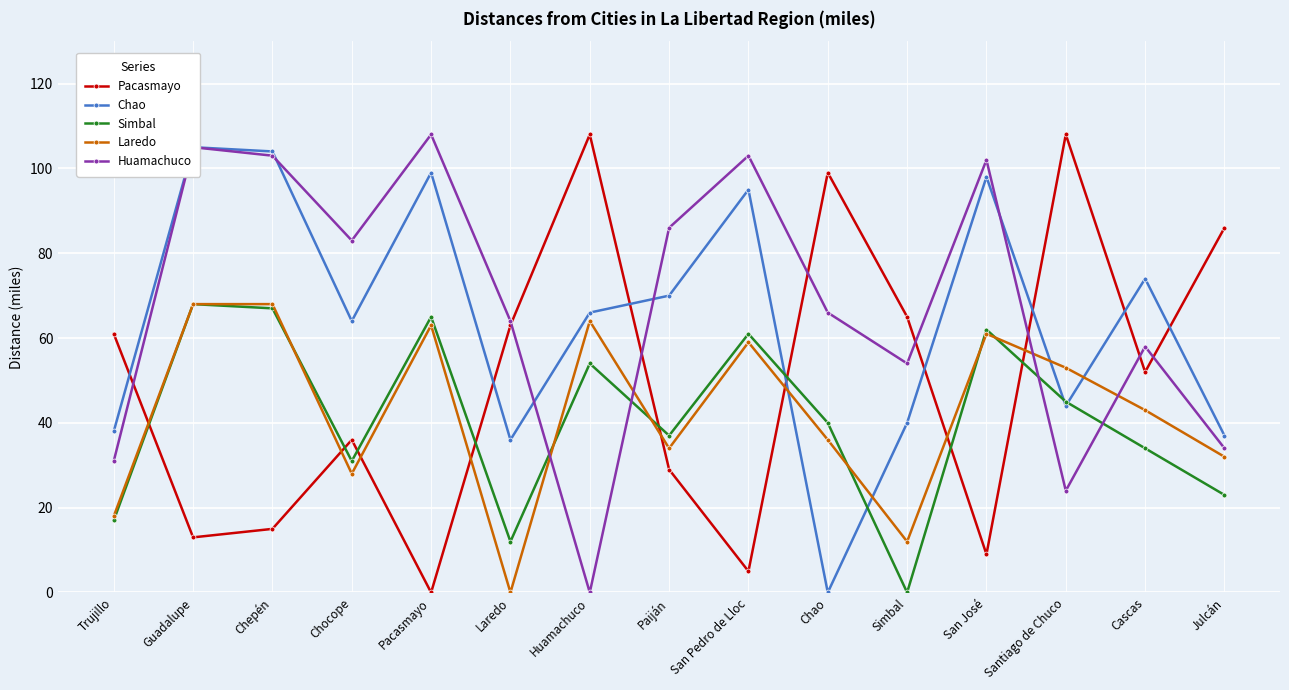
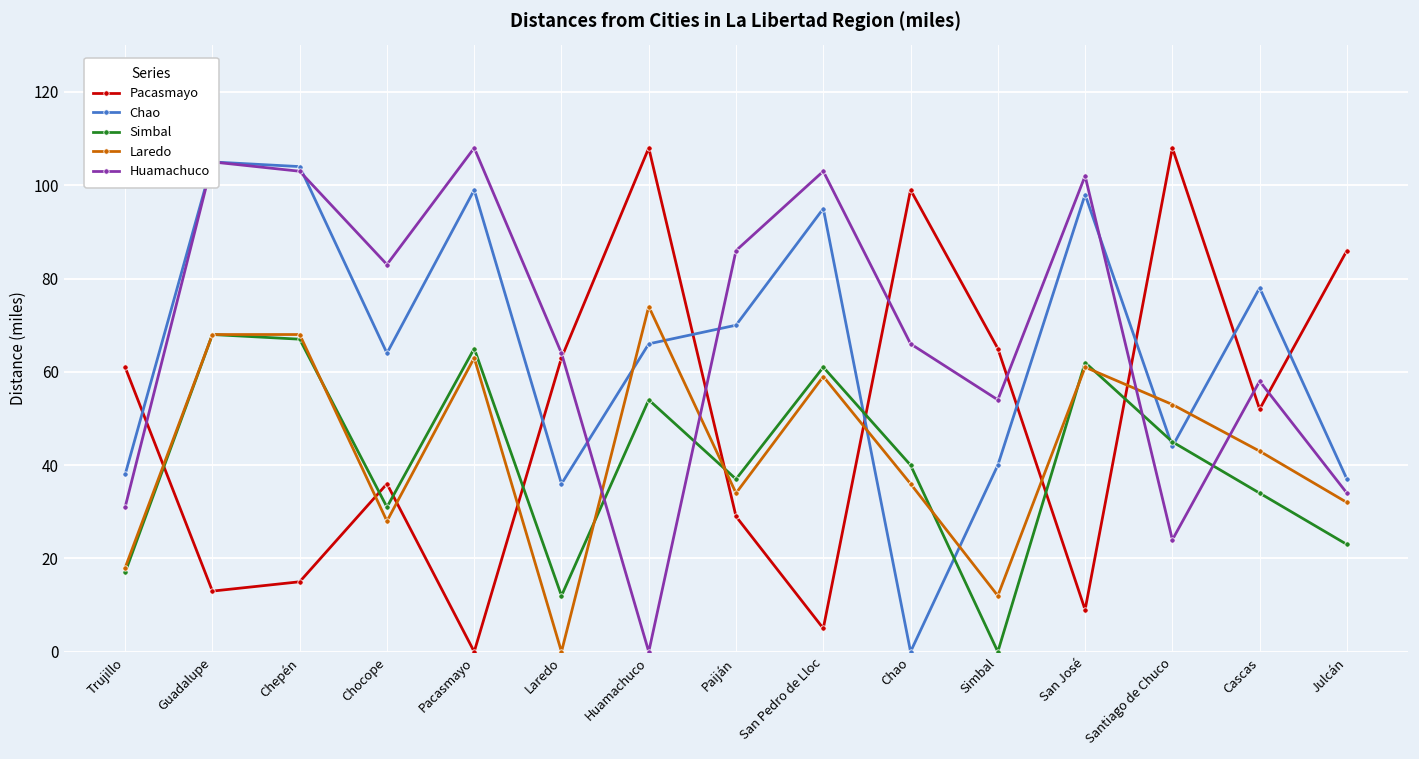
Laredo, Huamachuco: 64 -> 74
Chao, Cascas: 74 -> 78
